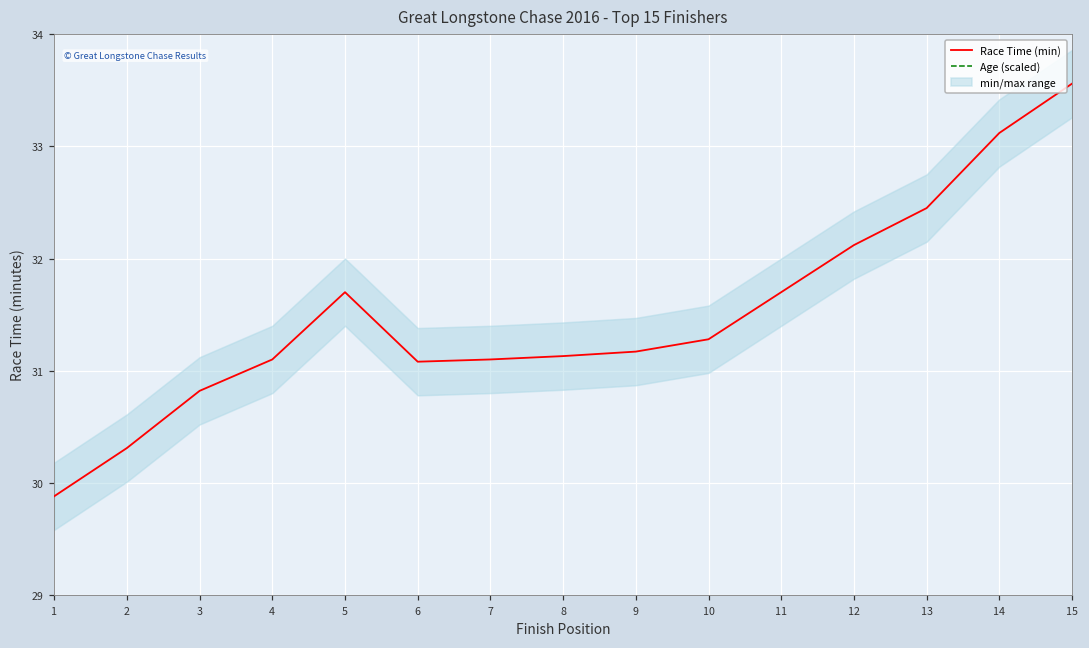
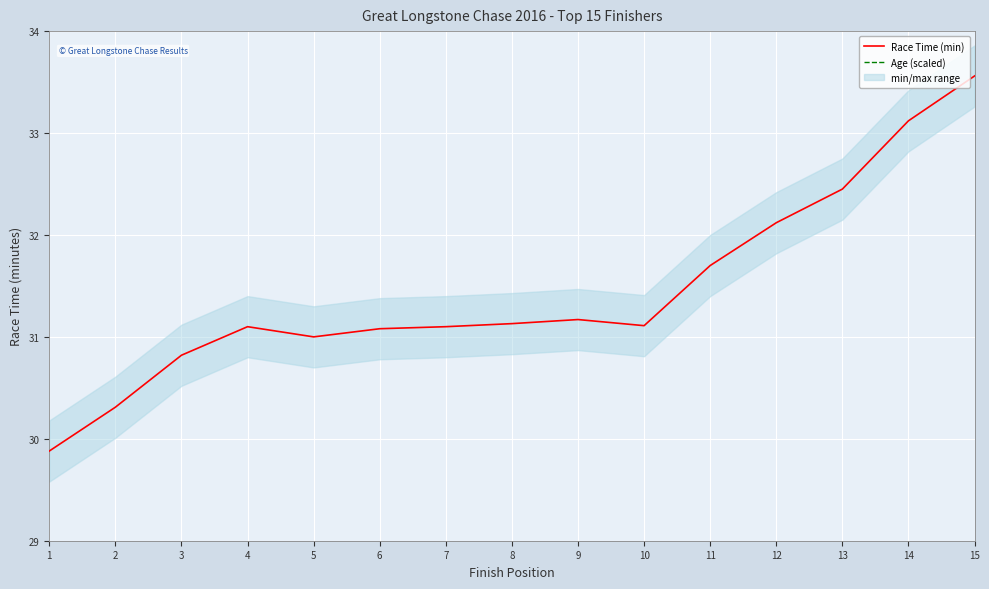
Race Time (min), 5: 31.7 -> 31.0
Race Time (min), 10: 31.28 -> 31.11
